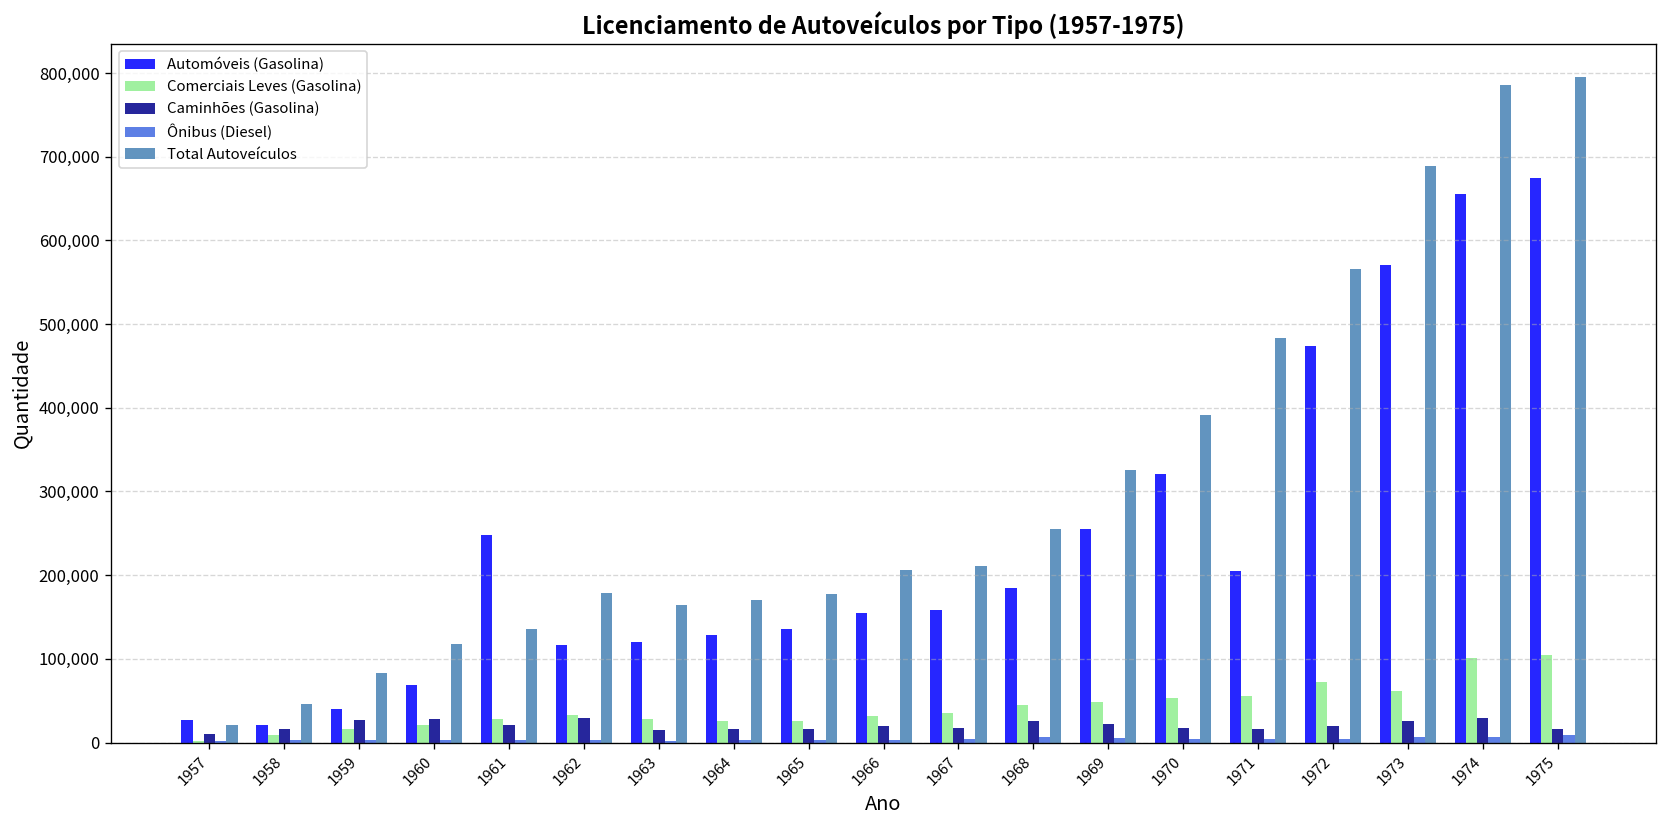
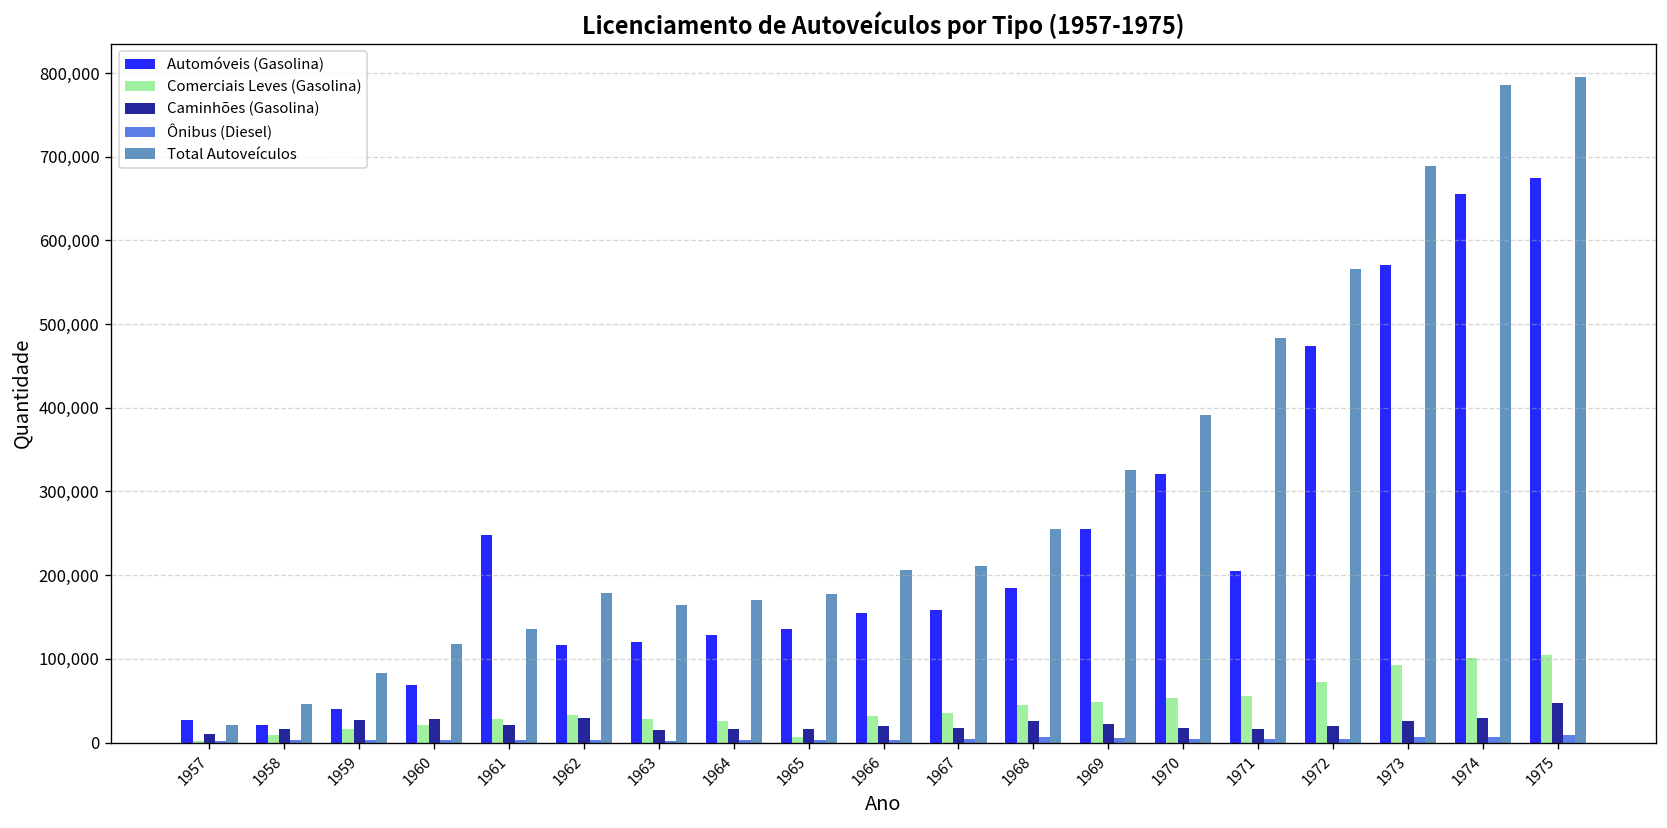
Comerciais Leves (Gasolina), 1965: 30,000 -> 10,000
Comerciais Leves (Gasolina), 1973: 60,000 -> 90,000
Caminhões (Gasolina), 1975: 20,000 -> 50,000
